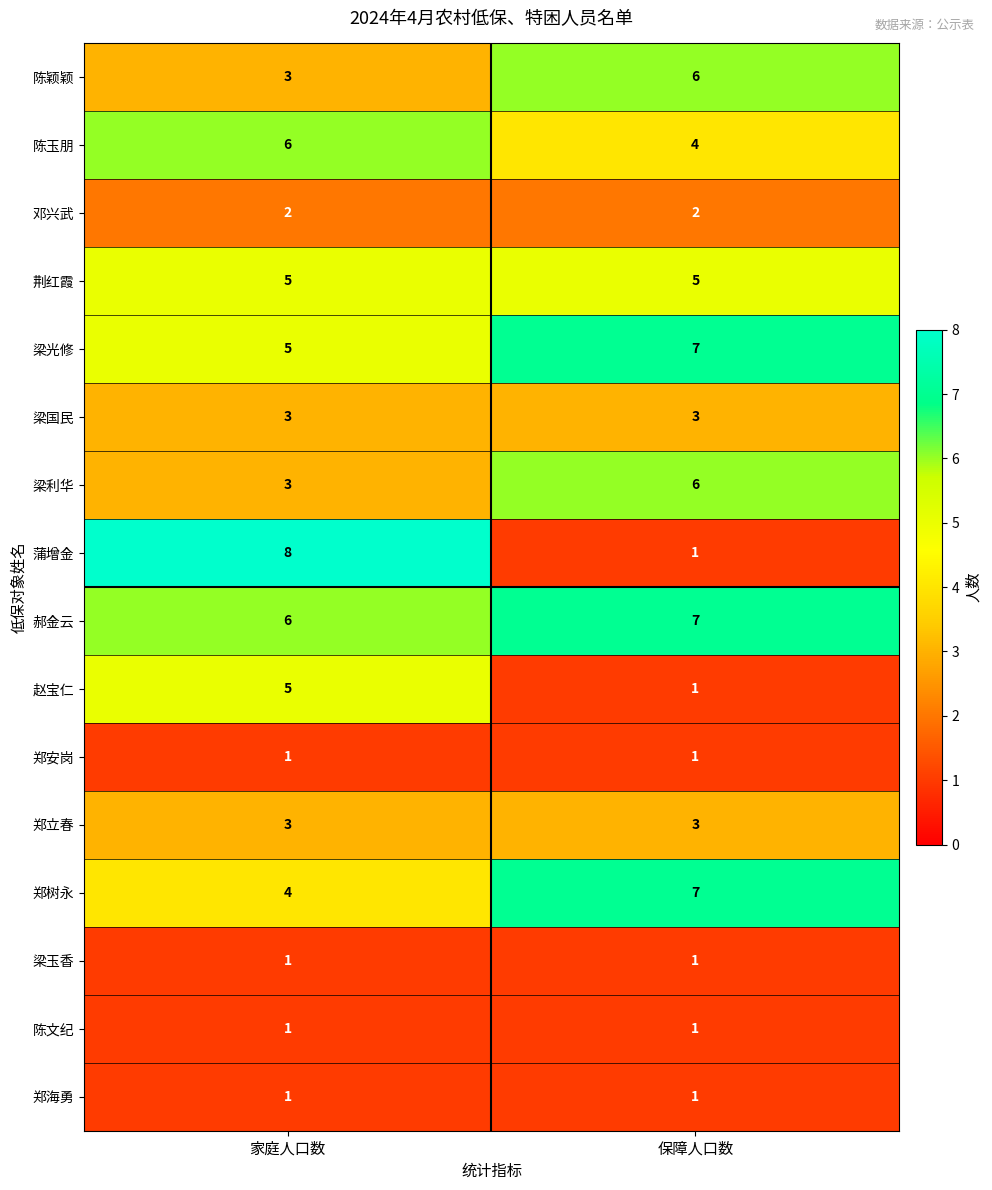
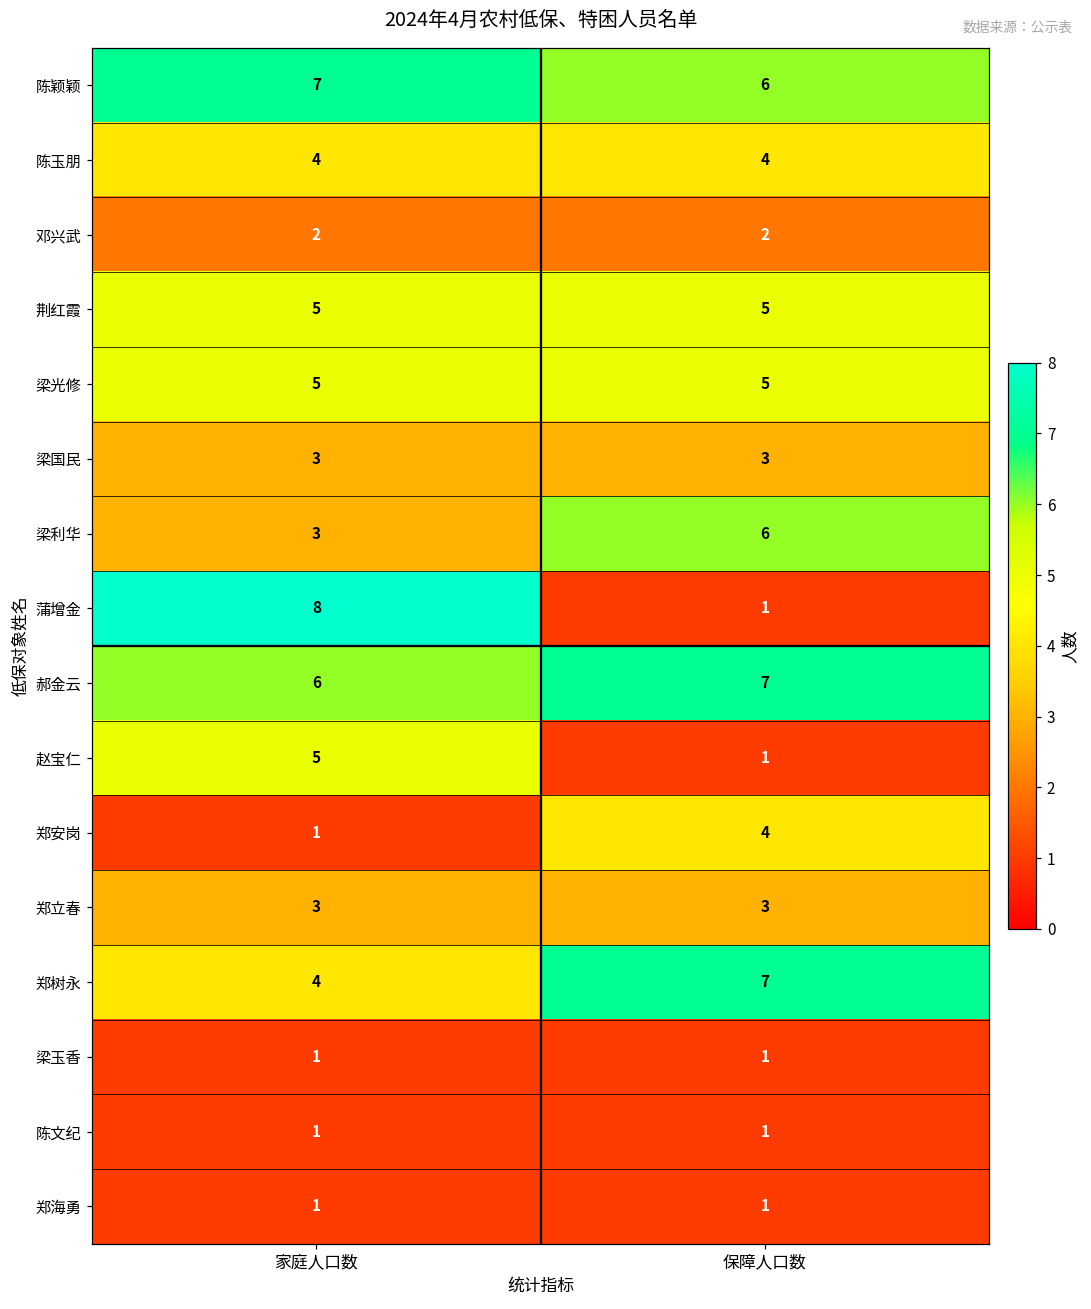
陈颖颖, 家庭人口数: 3 -> 7
陈玉朋, 家庭人口数: 6 -> 4
梁光修, 保障人口数: 7 -> 5
郑安岗, 保障人口数: 1 -> 4
